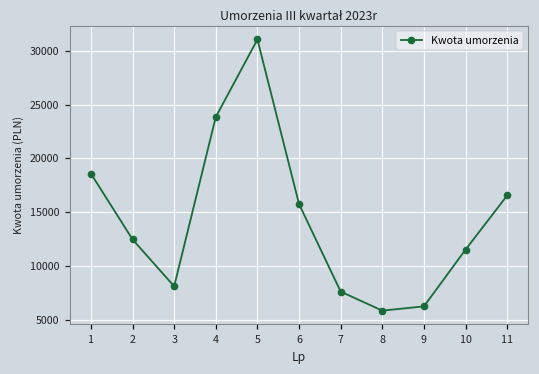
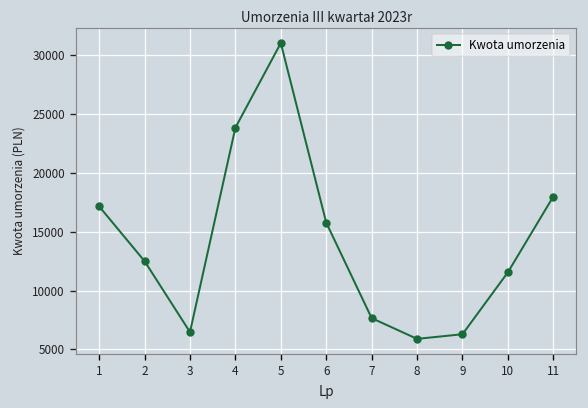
1: 19000 -> 17000
3: 8000 -> 6000
11: 17000 -> 18000
